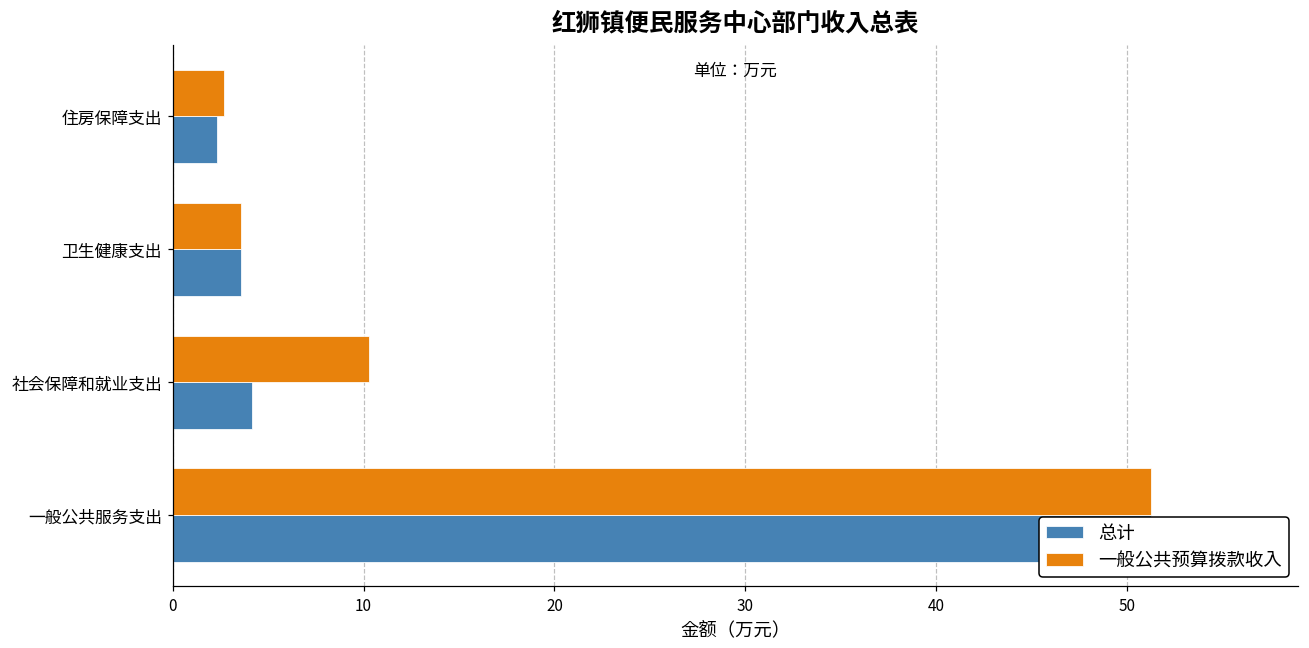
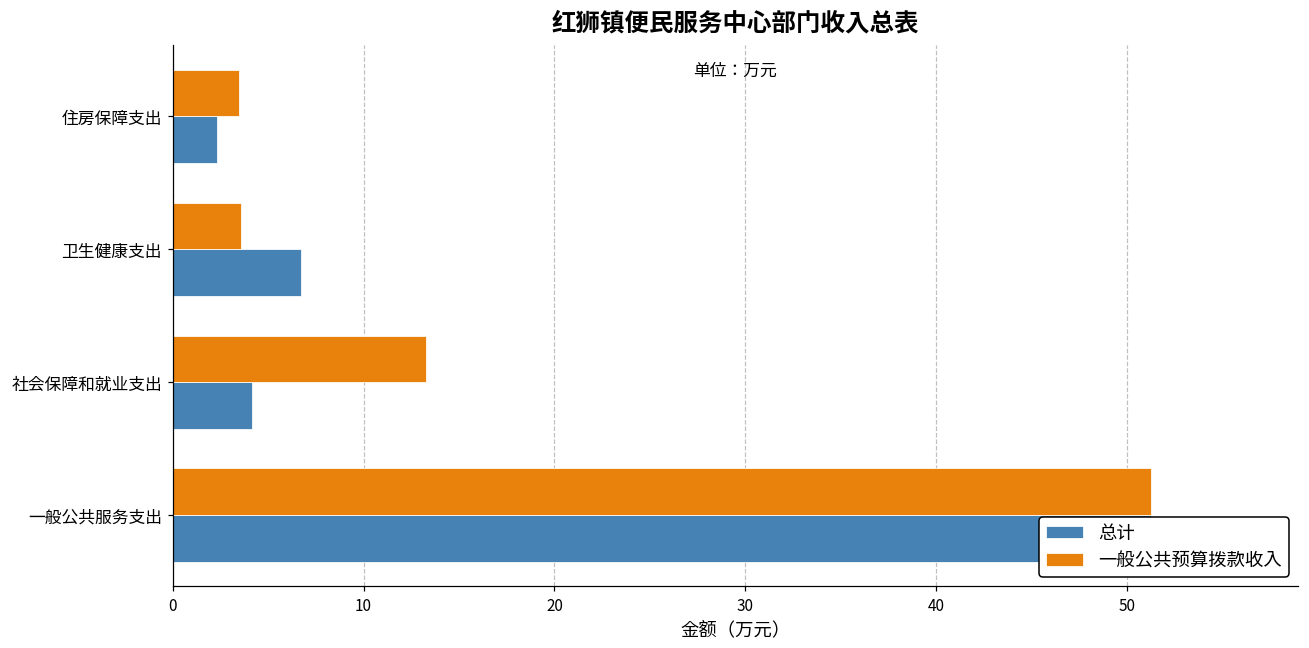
一般公共预算拨款收入, 住房保障支出: 2.7 -> 3.5
总计, 卫生健康支出: 3.6 -> 6.7
一般公共预算拨款收入, 社会保障和就业支出: 10.3 -> 13.3
